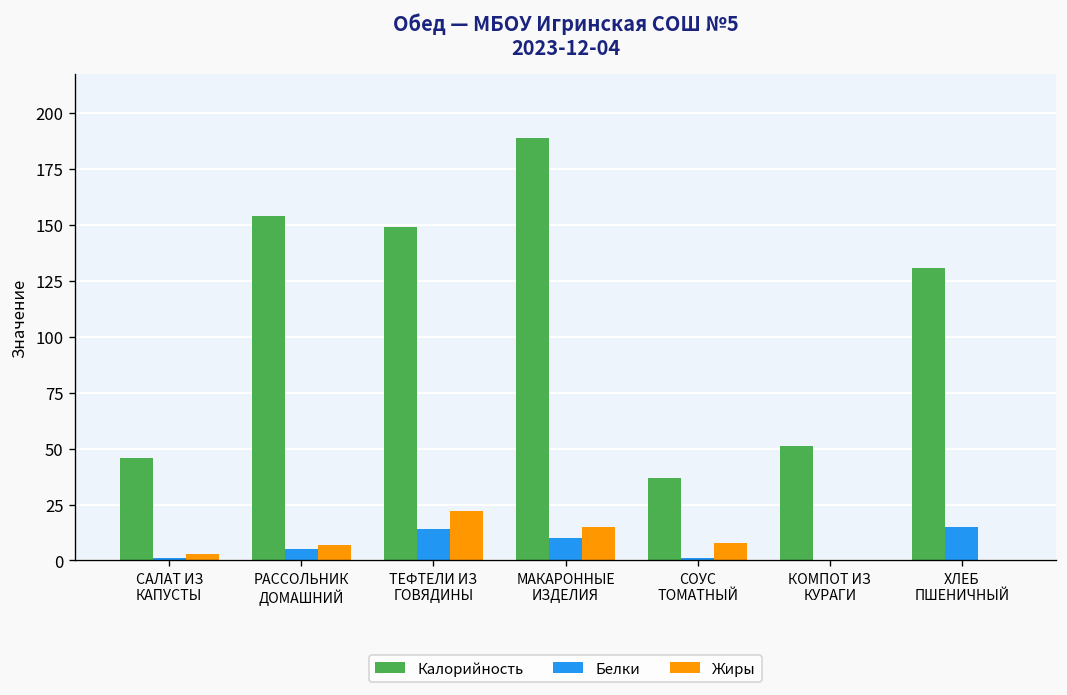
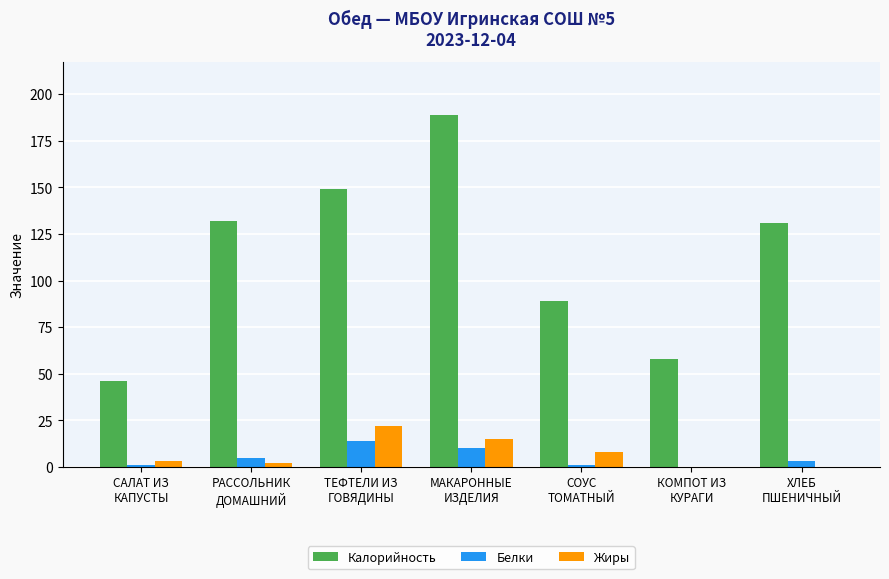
Калорийность, РАССОЛЬНИК ДОМАШНИЙ: 154 -> 132
Жиры, РАССОЛЬНИК ДОМАШНИЙ: 7 -> 2
Калорийность, СОУС ТОМАТНЫЙ: 37 -> 89
Калорийность, КОМПОТ ИЗ КУРАГИ: 51 -> 58
Белки, ХЛЕБ ПШЕНИЧНЫЙ: 15 -> 3
